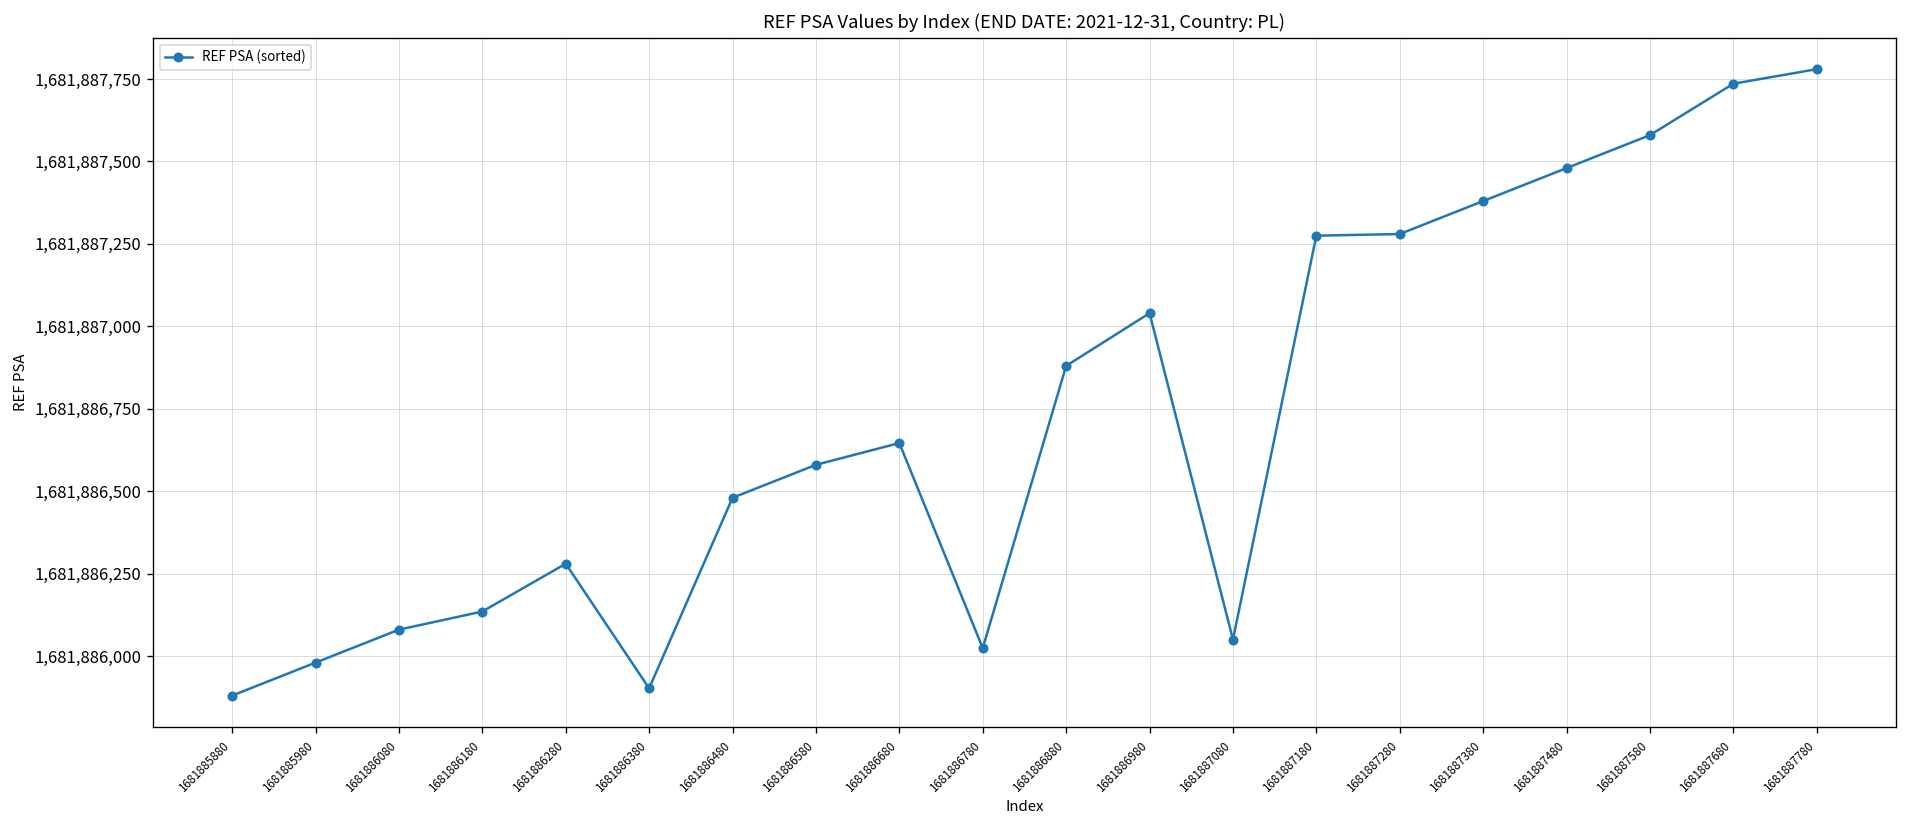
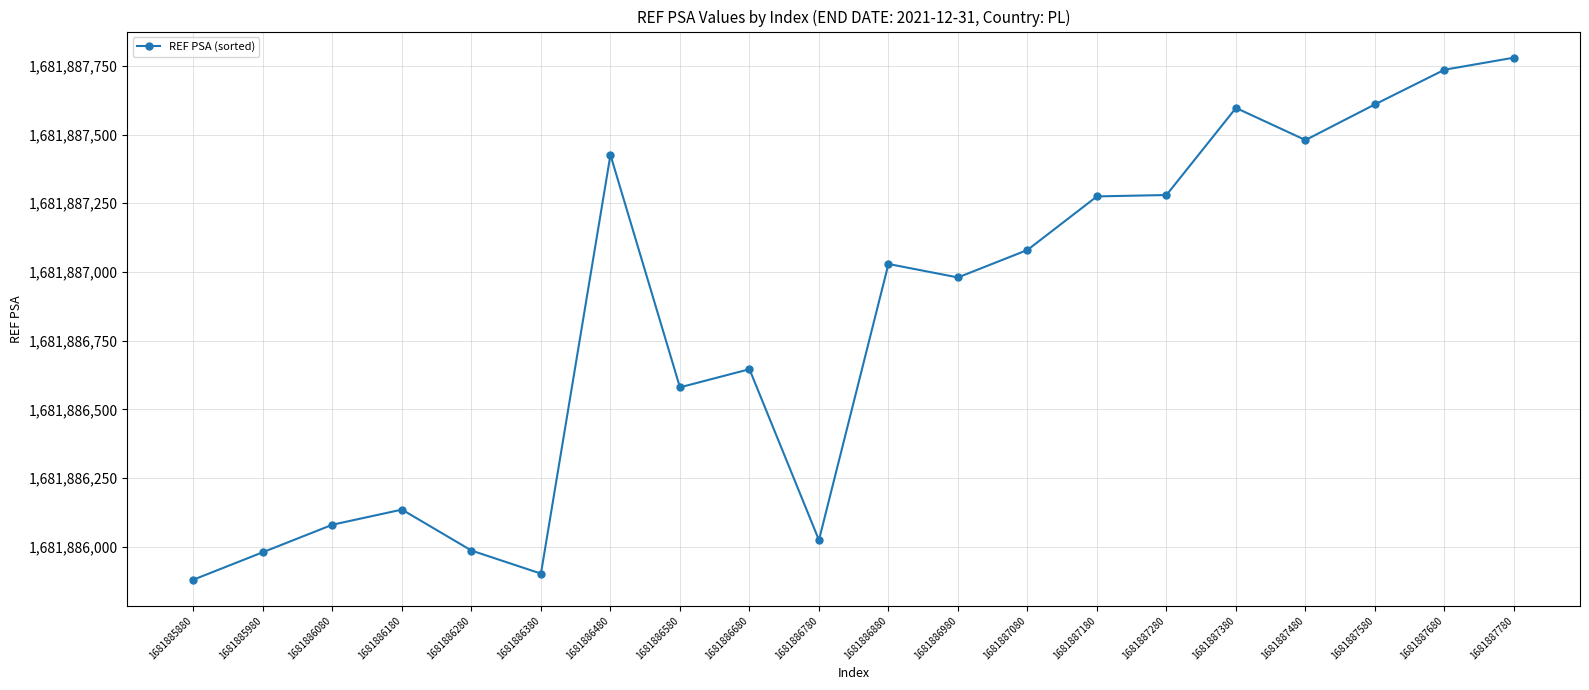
1681886280: 1,681,886,280 -> 1,681,885,990
1681886480: 1,681,886,480 -> 1,681,887,430
1681886880: 1,681,886,880 -> 1,681,887,030
1681886980: 1,681,887,040 -> 1,681,886,980
1681887080: 1,681,886,050 -> 1,681,887,080
1681887380: 1,681,887,380 -> 1,681,887,600
1681887580: 1,681,887,580 -> 1,681,887,610
